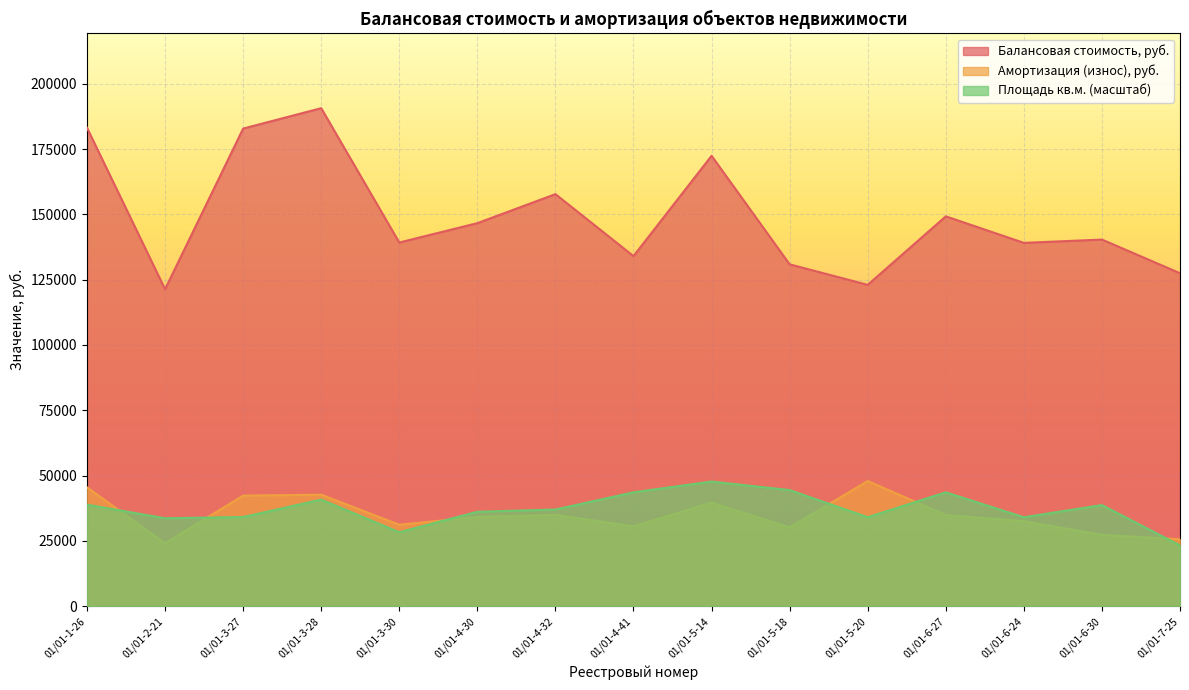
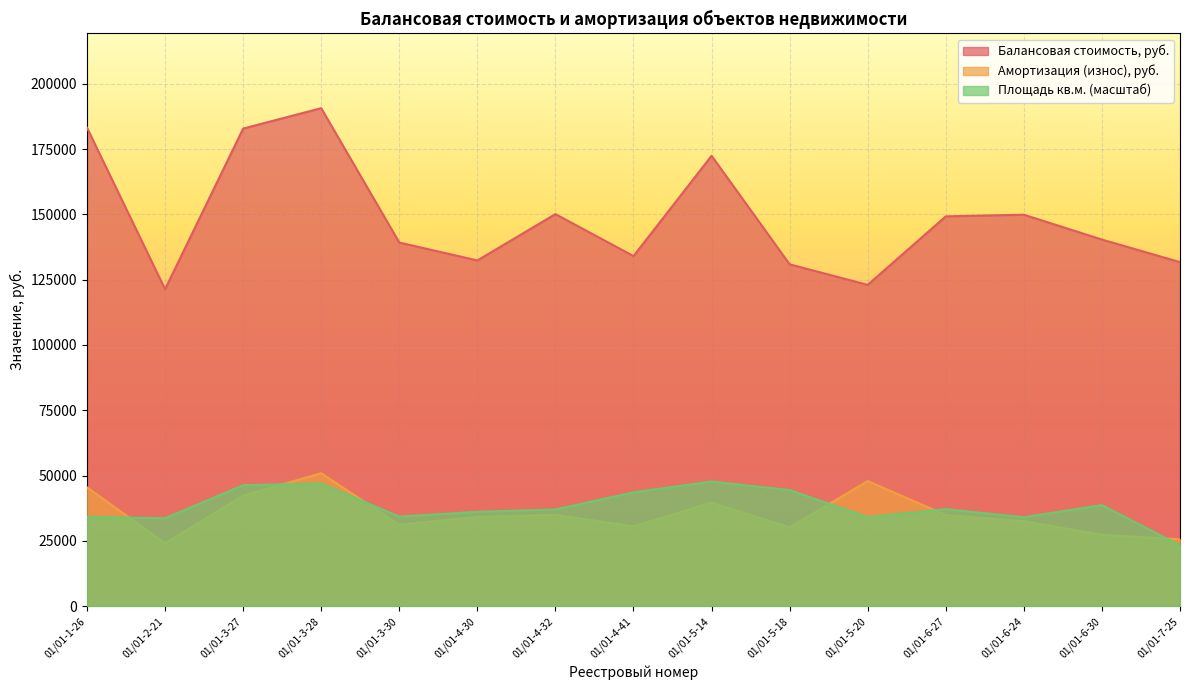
Площадь кв.м. (масштаб), 01/01-1-26: 39000 -> 34000
Площадь кв.м. (масштаб), 01/01-3-27: 34000 -> 46000
Амортизация (износ), руб., 01/01-3-28: 43000 -> 51000
Площадь кв.м. (масштаб), 01/01-3-28: 41000 -> 47000
Площадь кв.м. (масштаб), 01/01-3-30: 28000 -> 34000
Балансовая стоимость, руб., 01/01-4-30: 147000 -> 132000
Балансовая стоимость, руб., 01/01-4-32: 158000 -> 150000
Площадь кв.м. (масштаб), 01/01-6-27: 44000 -> 37000
Балансовая стоимость, руб., 01/01-6-24: 139000 -> 150000
Балансовая стоимость, руб., 01/01-7-25: 127000 -> 132000
